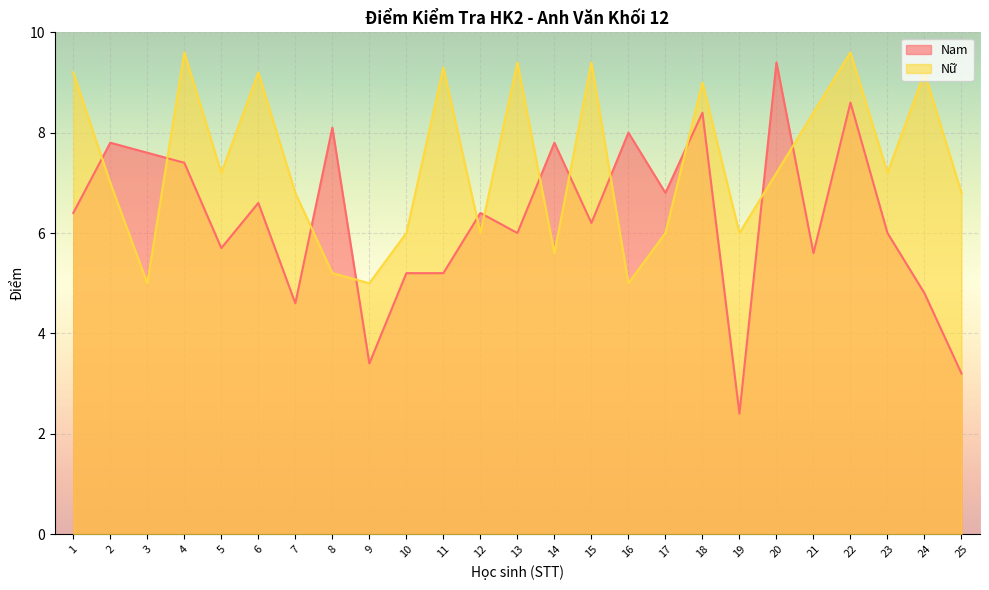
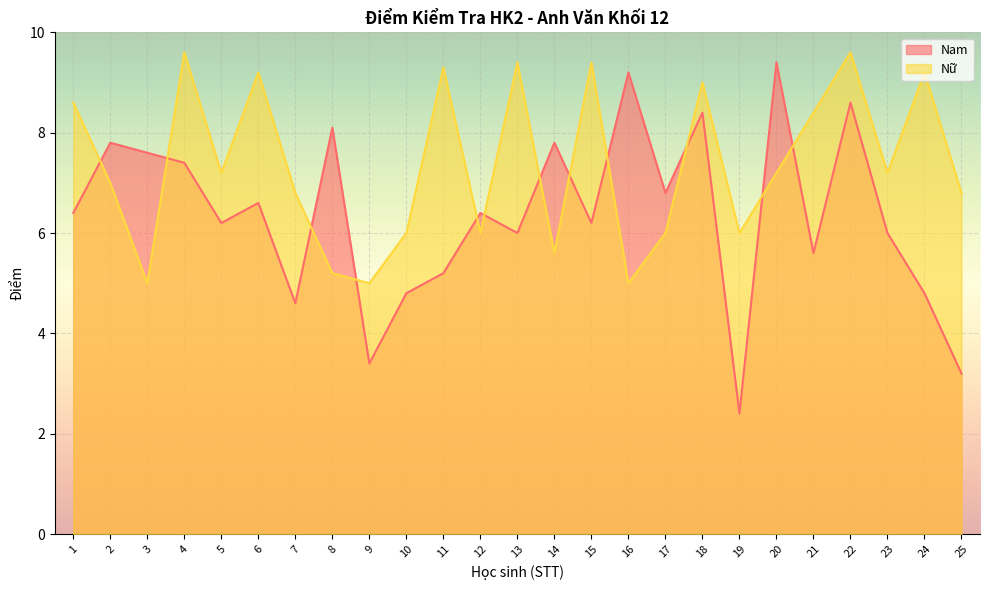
Nữ, 1: 9.2 -> 8.6
Nam, 5: 5.7 -> 6.2
Nam, 10: 5.2 -> 4.8
Nam, 16: 8.0 -> 9.2
